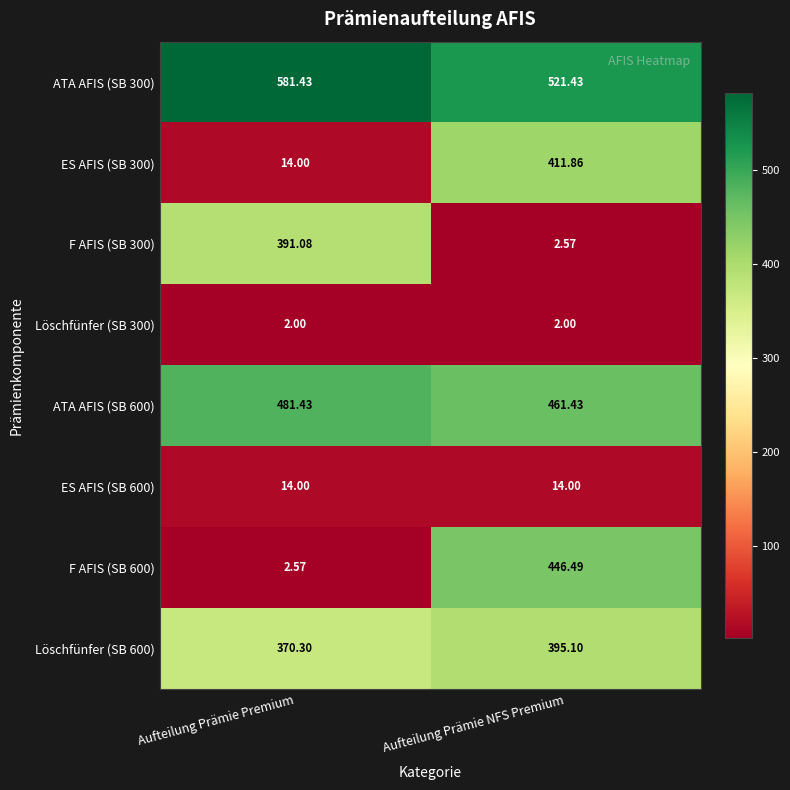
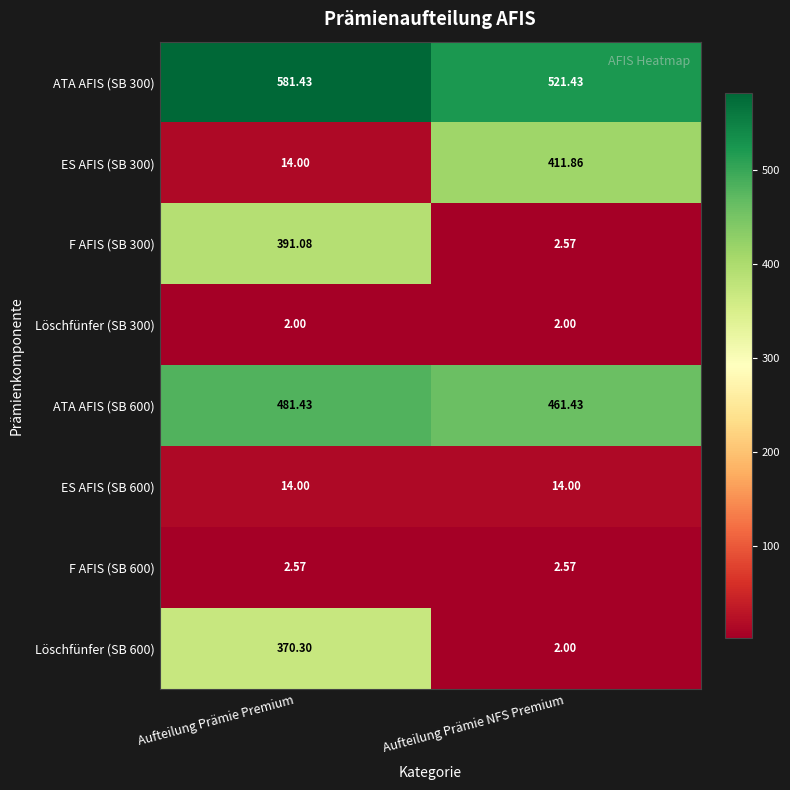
F AFIS (SB 600), Aufteilung Prämie NFS Premium: 446.49 -> 2.57
Löschfünfer (SB 600), Aufteilung Prämie NFS Premium: 395.10 -> 2.00
